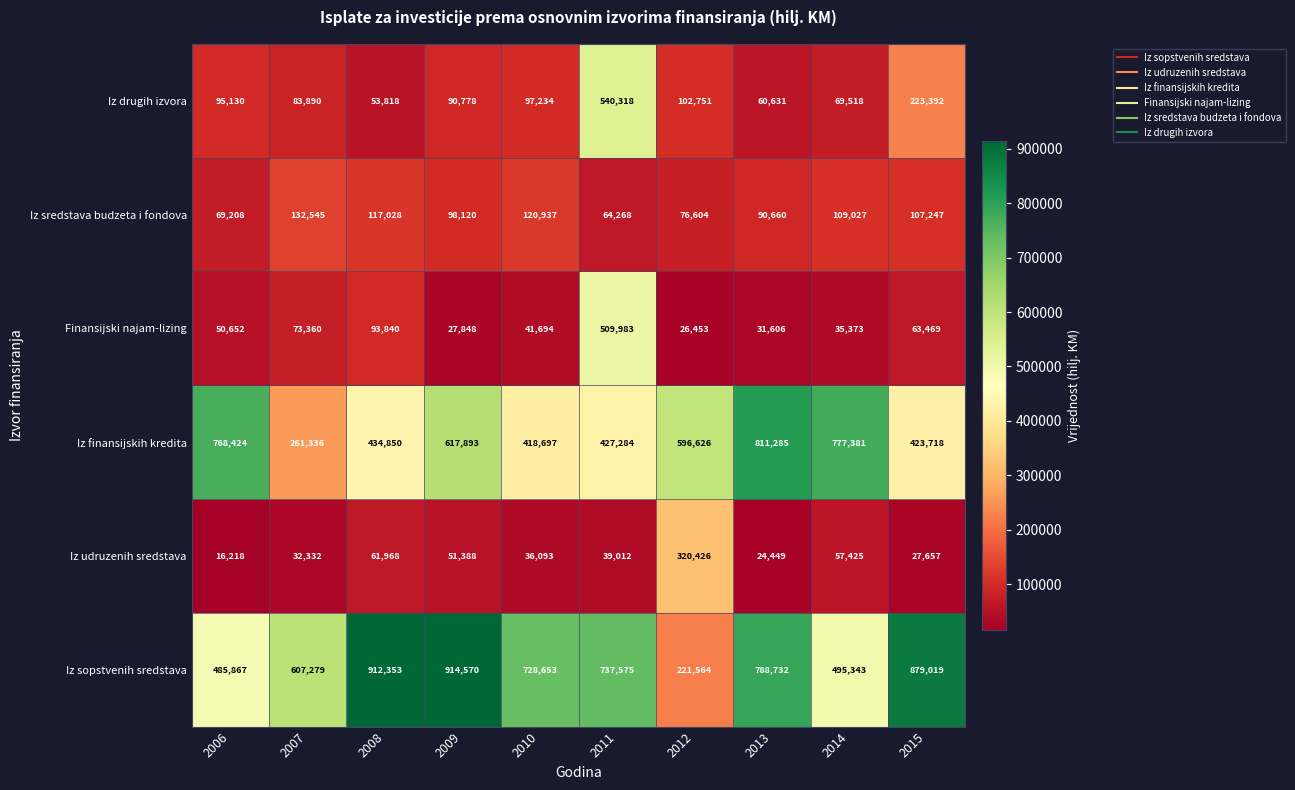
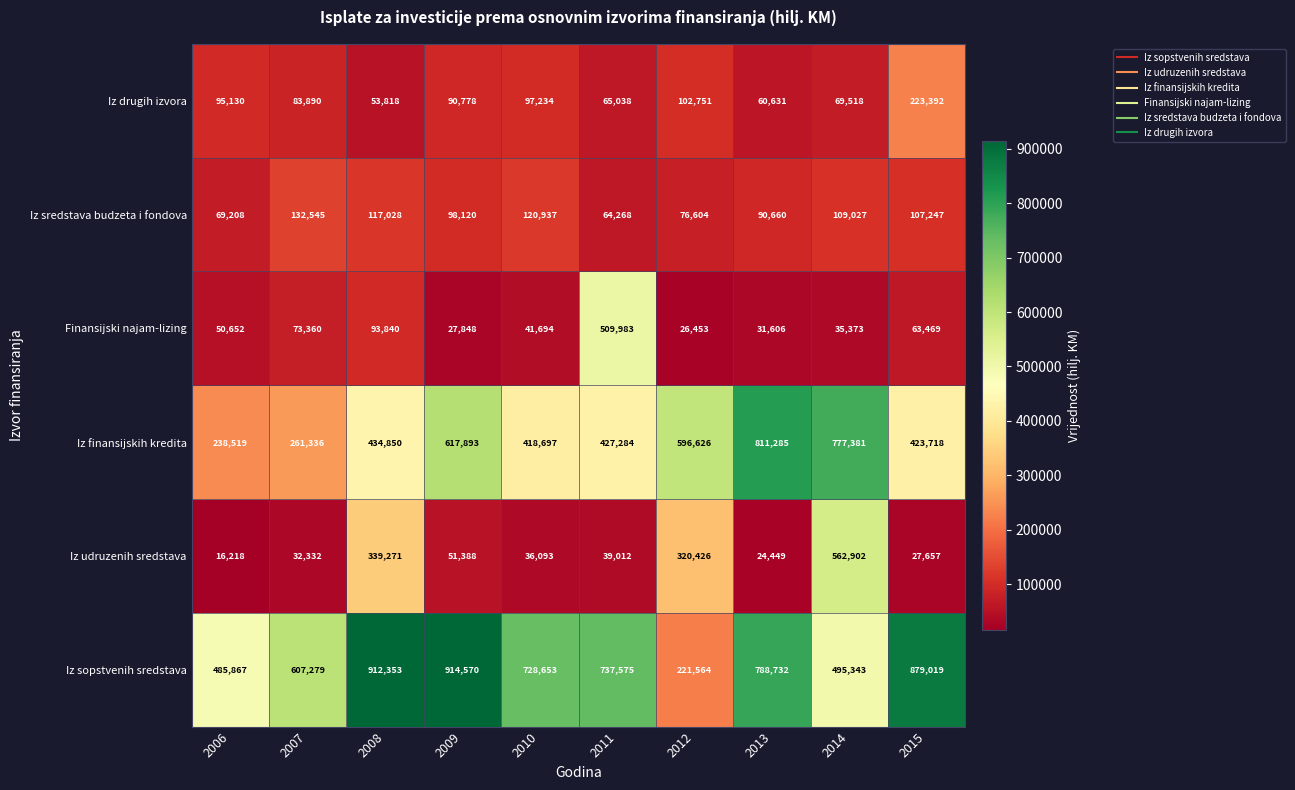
Iz drugih izvora, 2011: 540,318 -> 65,038
Iz finansijskih kredita, 2006: 768,424 -> 238,519
Iz udruzenih sredstava, 2008: 61,968 -> 339,271
Iz udruzenih sredstava, 2014: 57,425 -> 562,902
